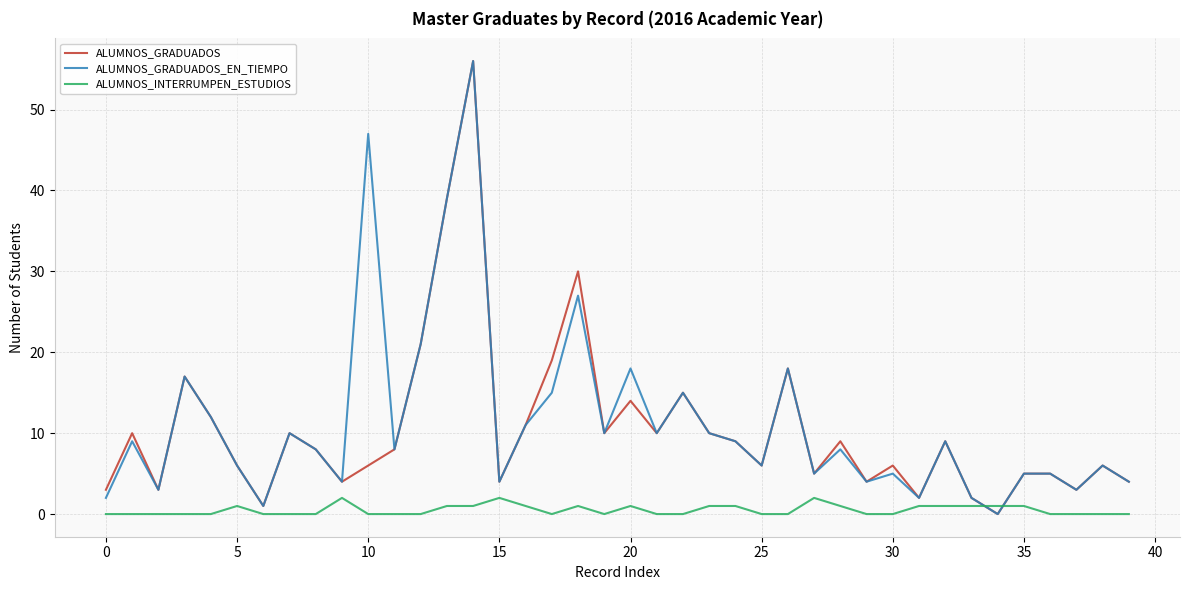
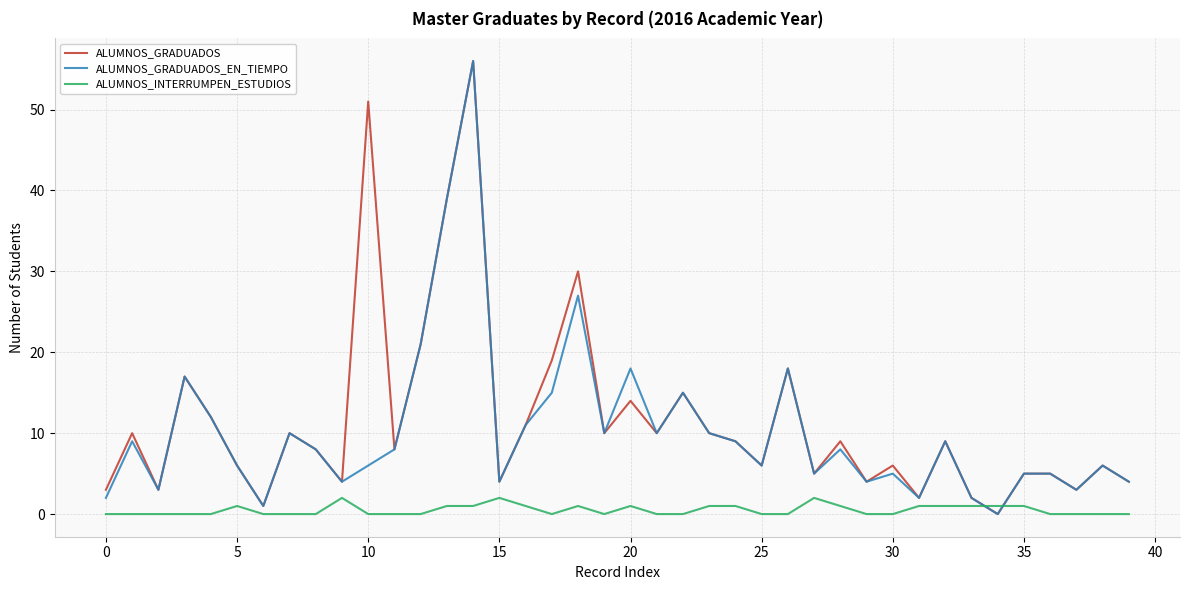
ALUMNOS_GRADUADOS, 10: 6 -> 51
ALUMNOS_GRADUADOS_EN_TIEMPO, 10: 47 -> 6
